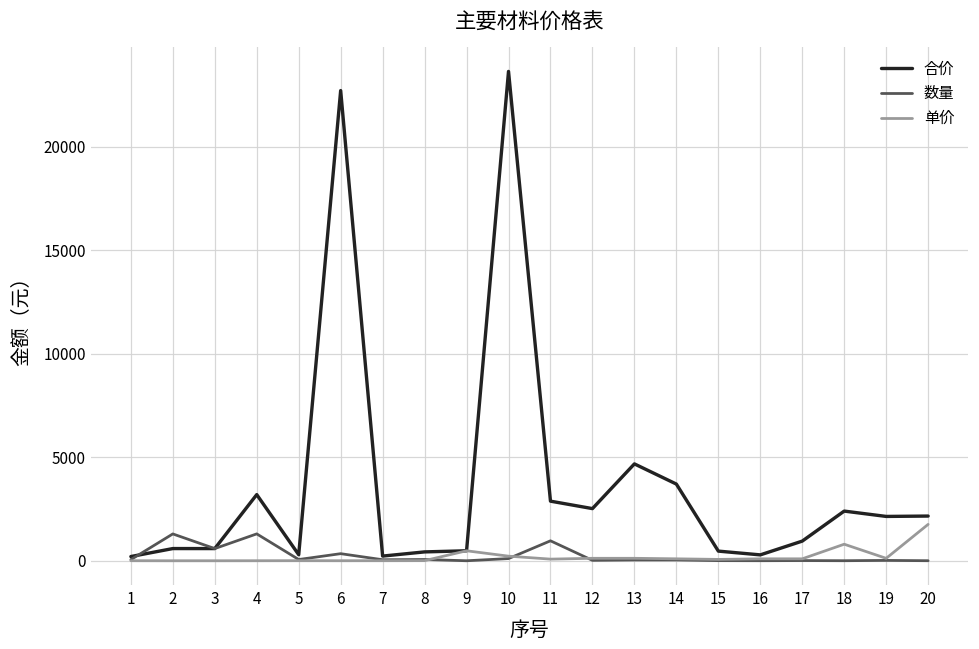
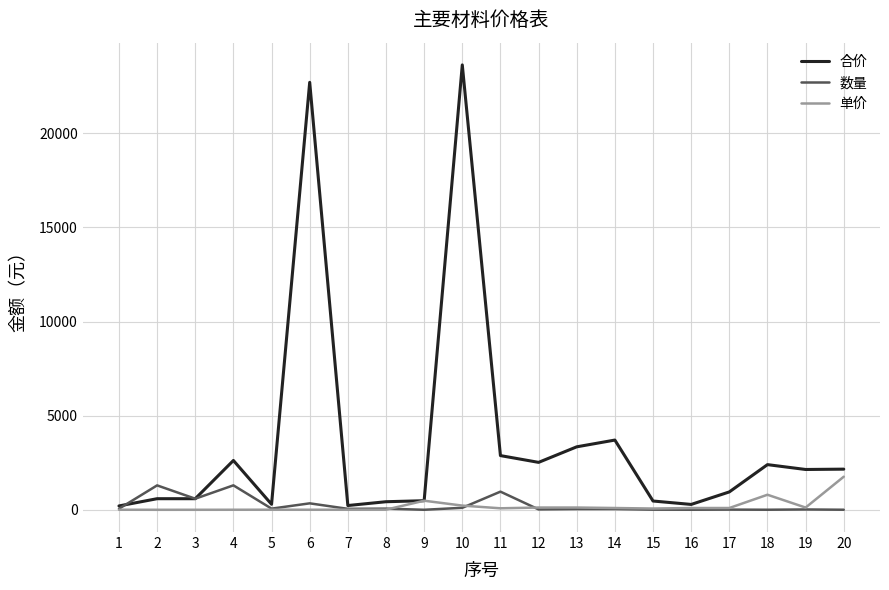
合价, 4: 3200 -> 2600
合价, 13: 4700 -> 3300
